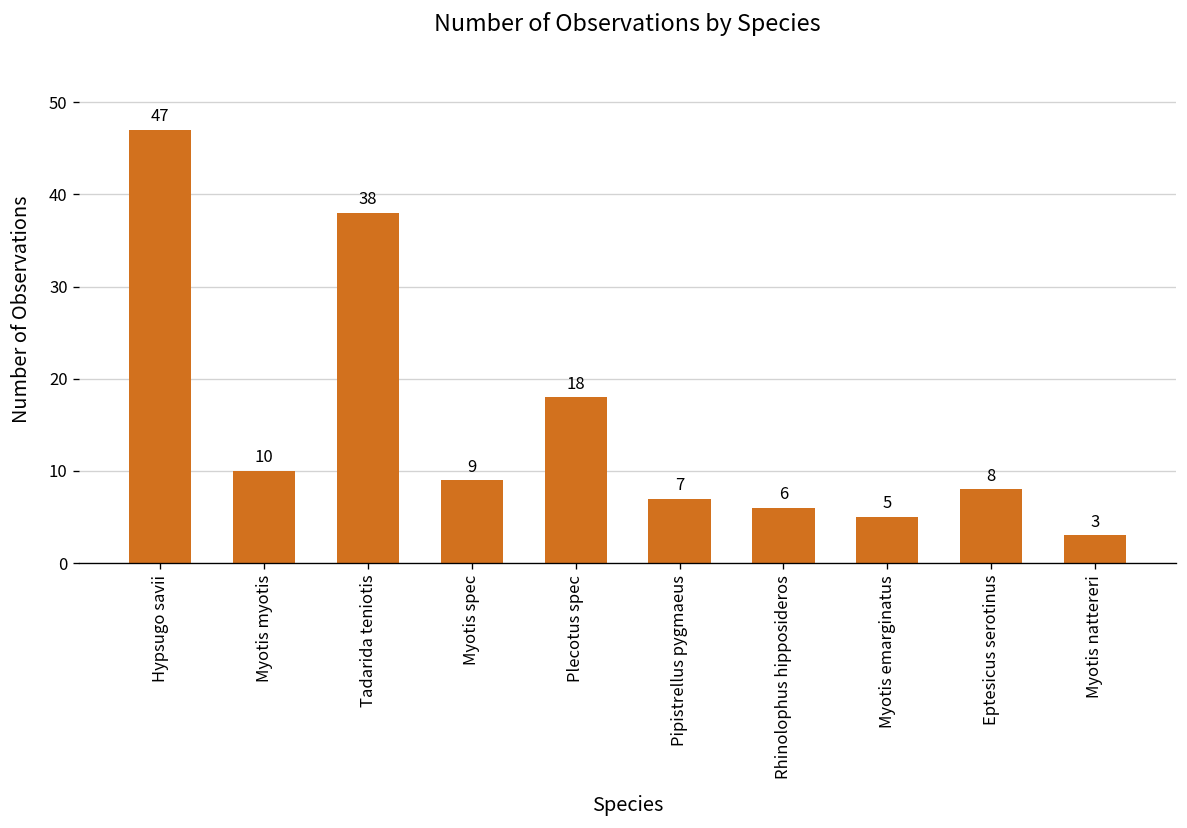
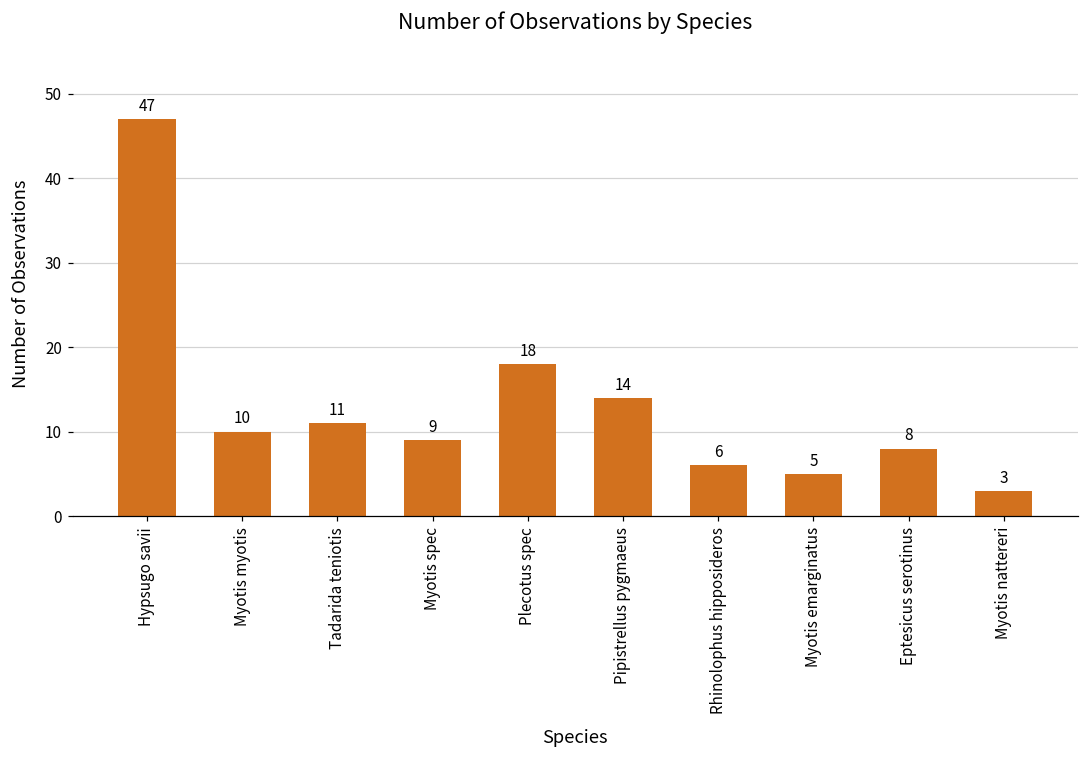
Tadarida teniotis: 38 -> 11
Pipistrellus pygmaeus: 7 -> 14
